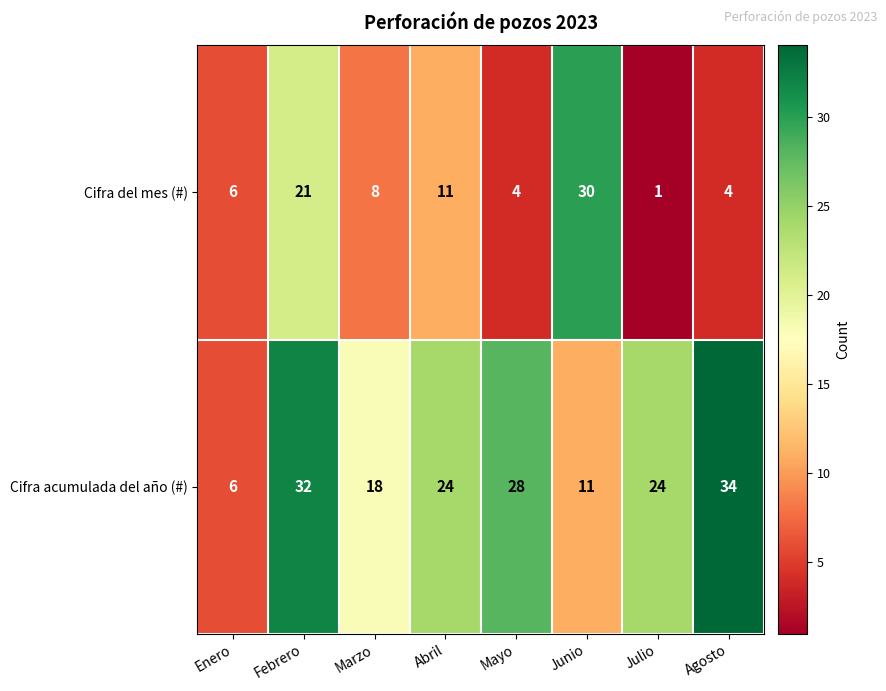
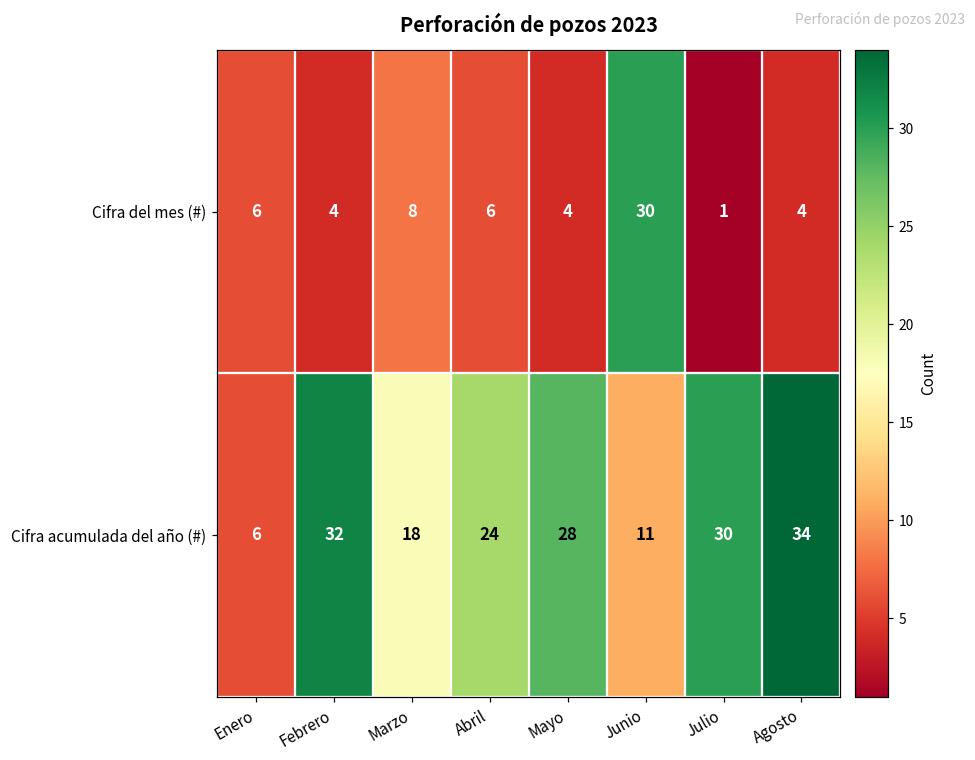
Cifra del mes (#), Febrero: 21 -> 4
Cifra del mes (#), Abril: 11 -> 6
Cifra acumulada del año (#), Julio: 24 -> 30
